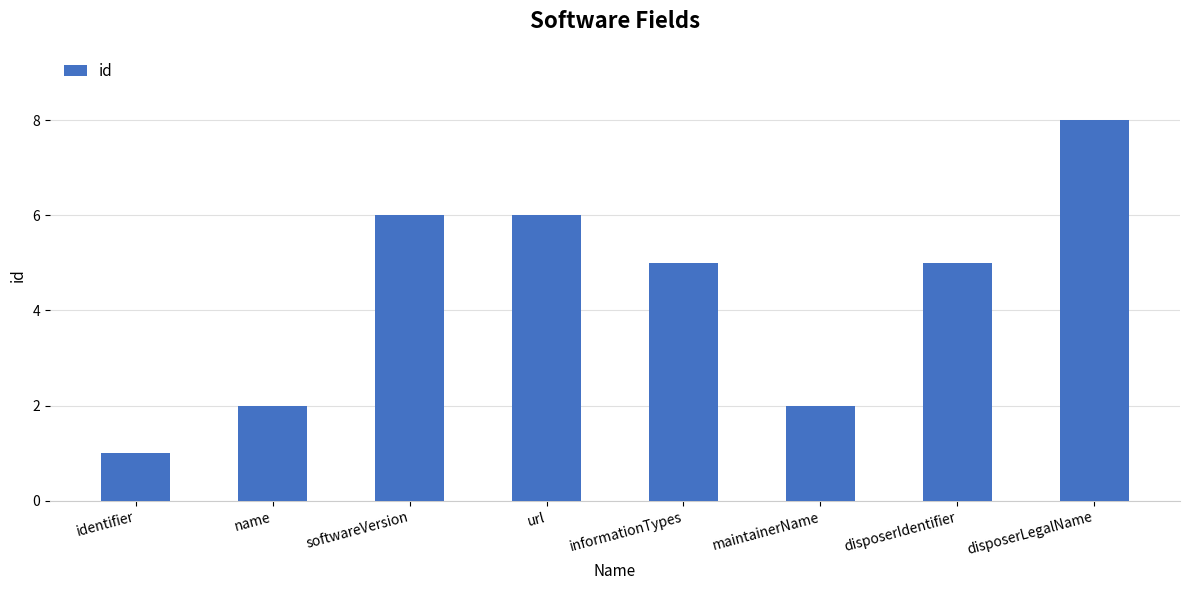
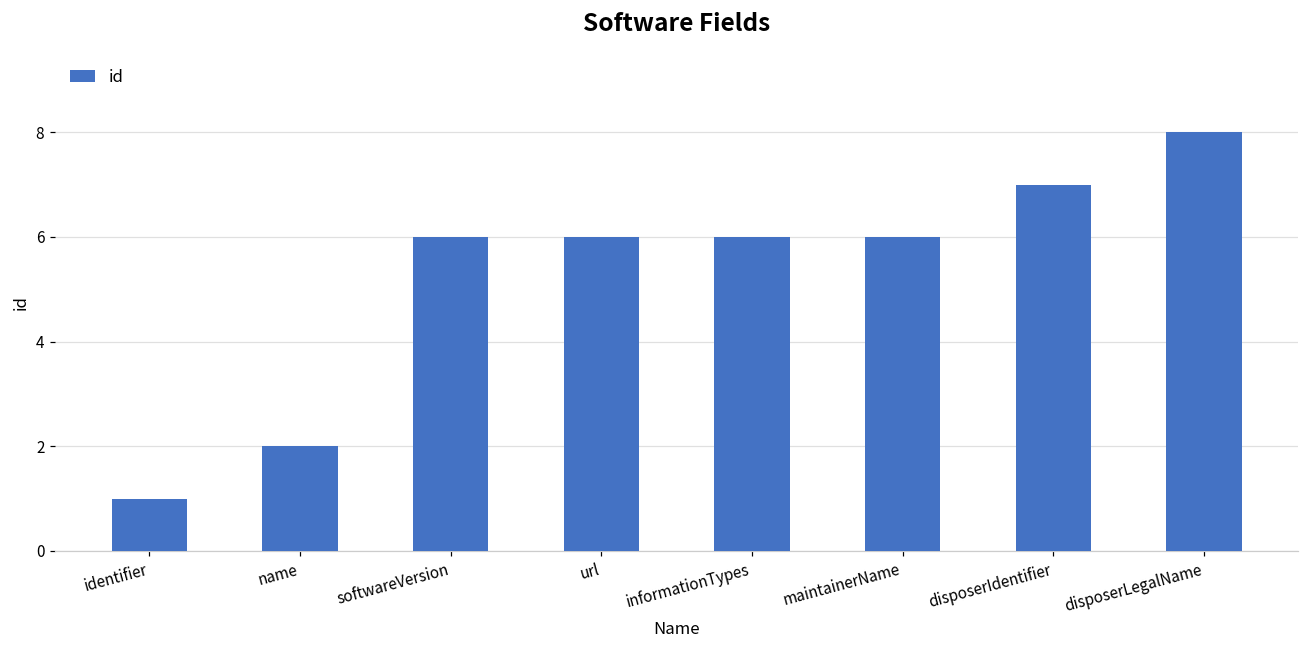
informationTypes: 5 -> 6
maintainerName: 2 -> 6
disposerIdentifier: 5 -> 7
